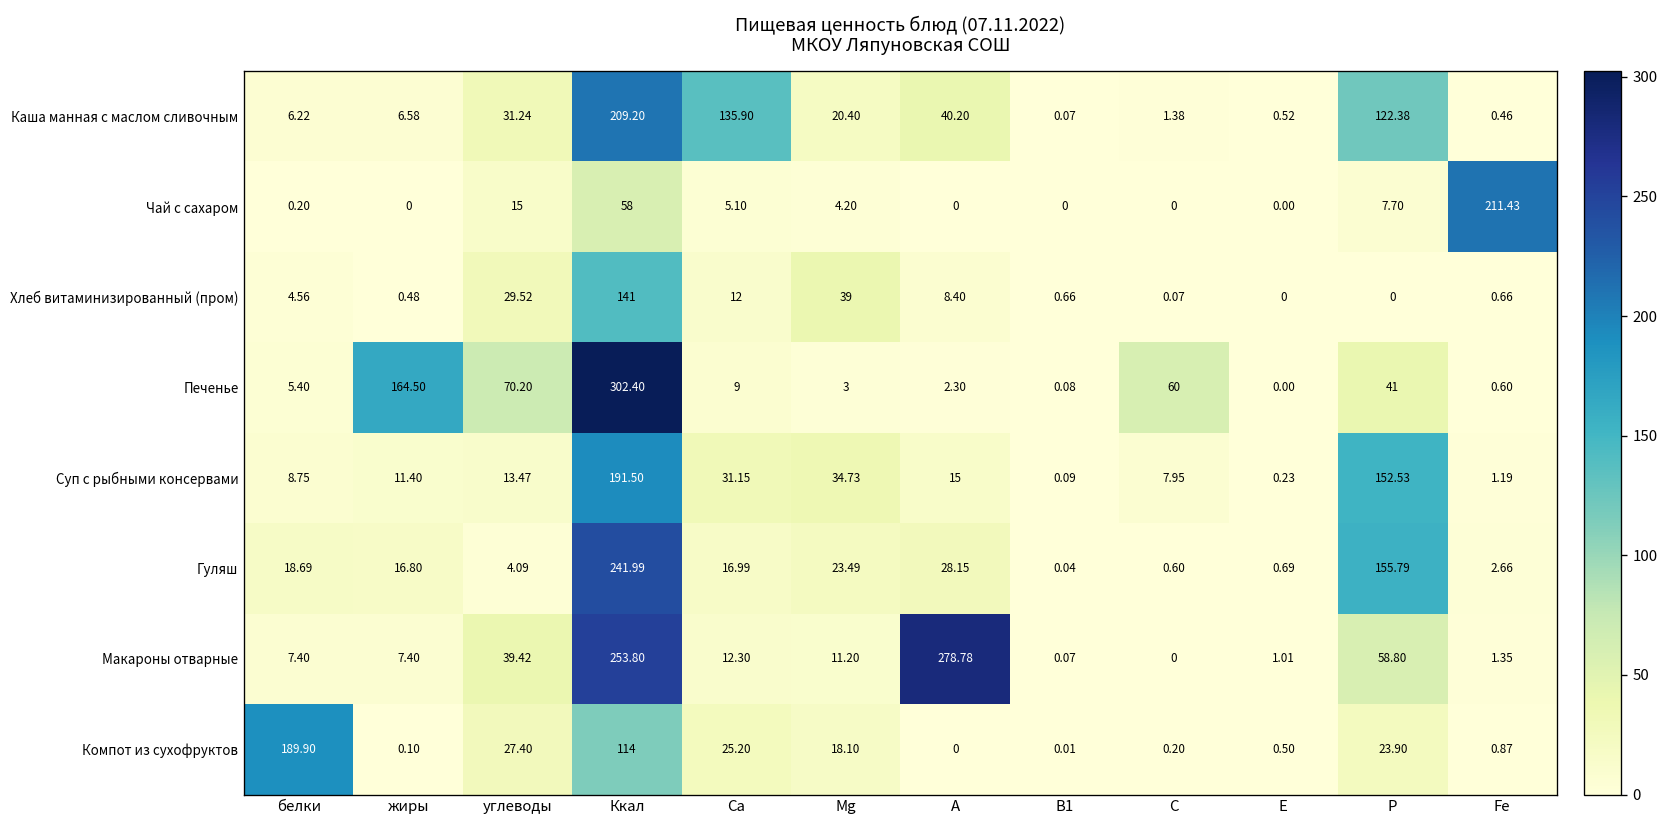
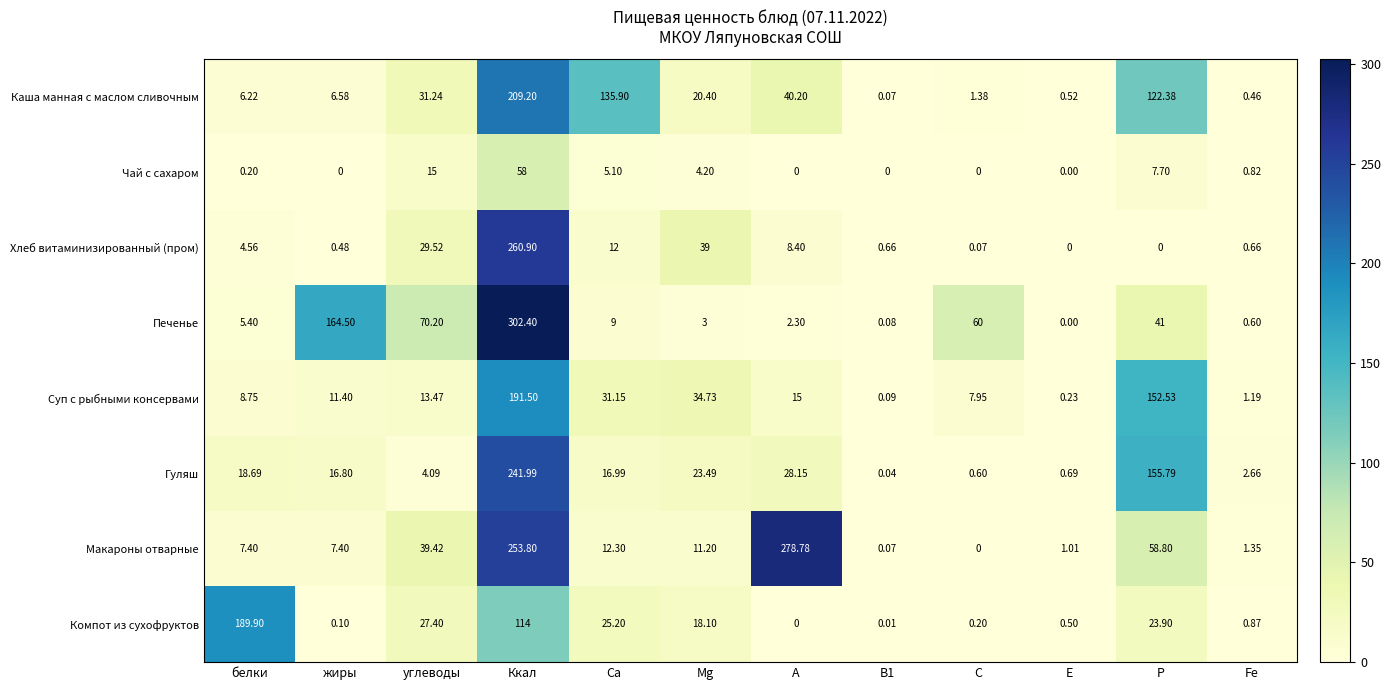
Чай с сахаром, Fe: 211.43 -> 0.82
Хлеб витаминизированный (пром), Ккал: 141 -> 260.90
